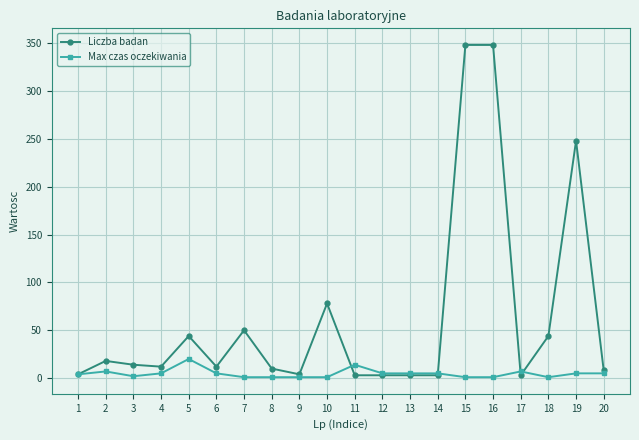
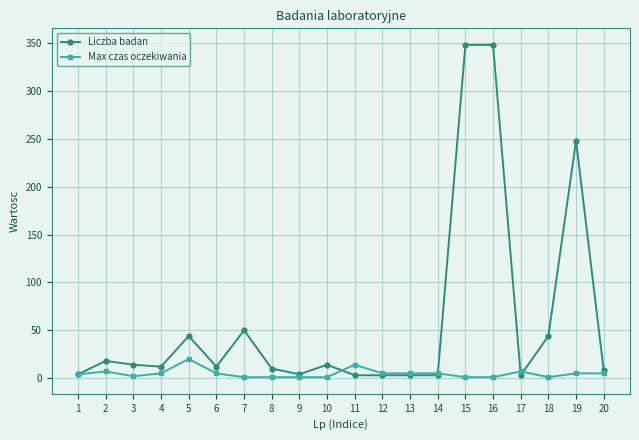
Liczba badan, 10: 80 -> 10
